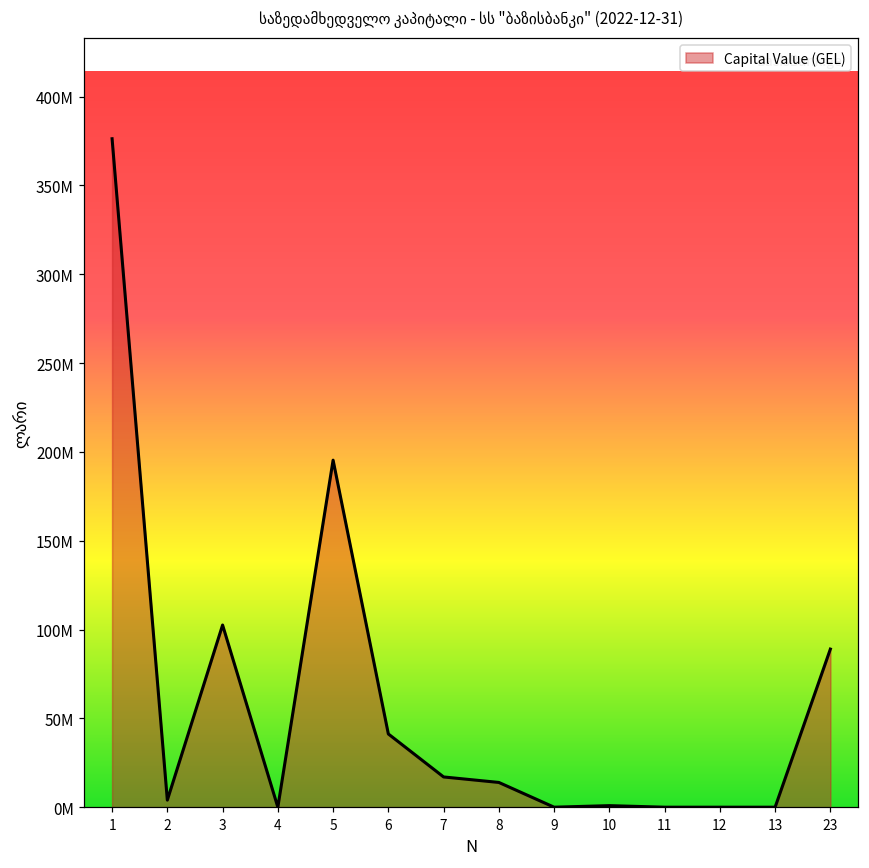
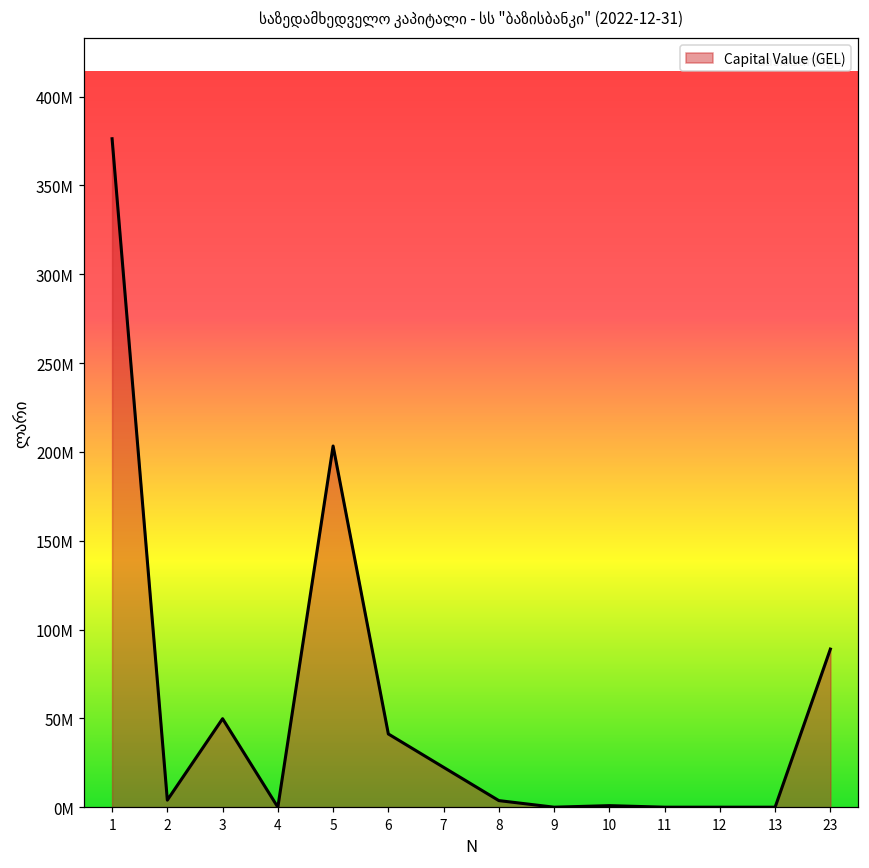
3: 103000000 -> 50000000
5: 195000000 -> 203000000
7: 17000000 -> 22000000
8: 14000000 -> 4000000
